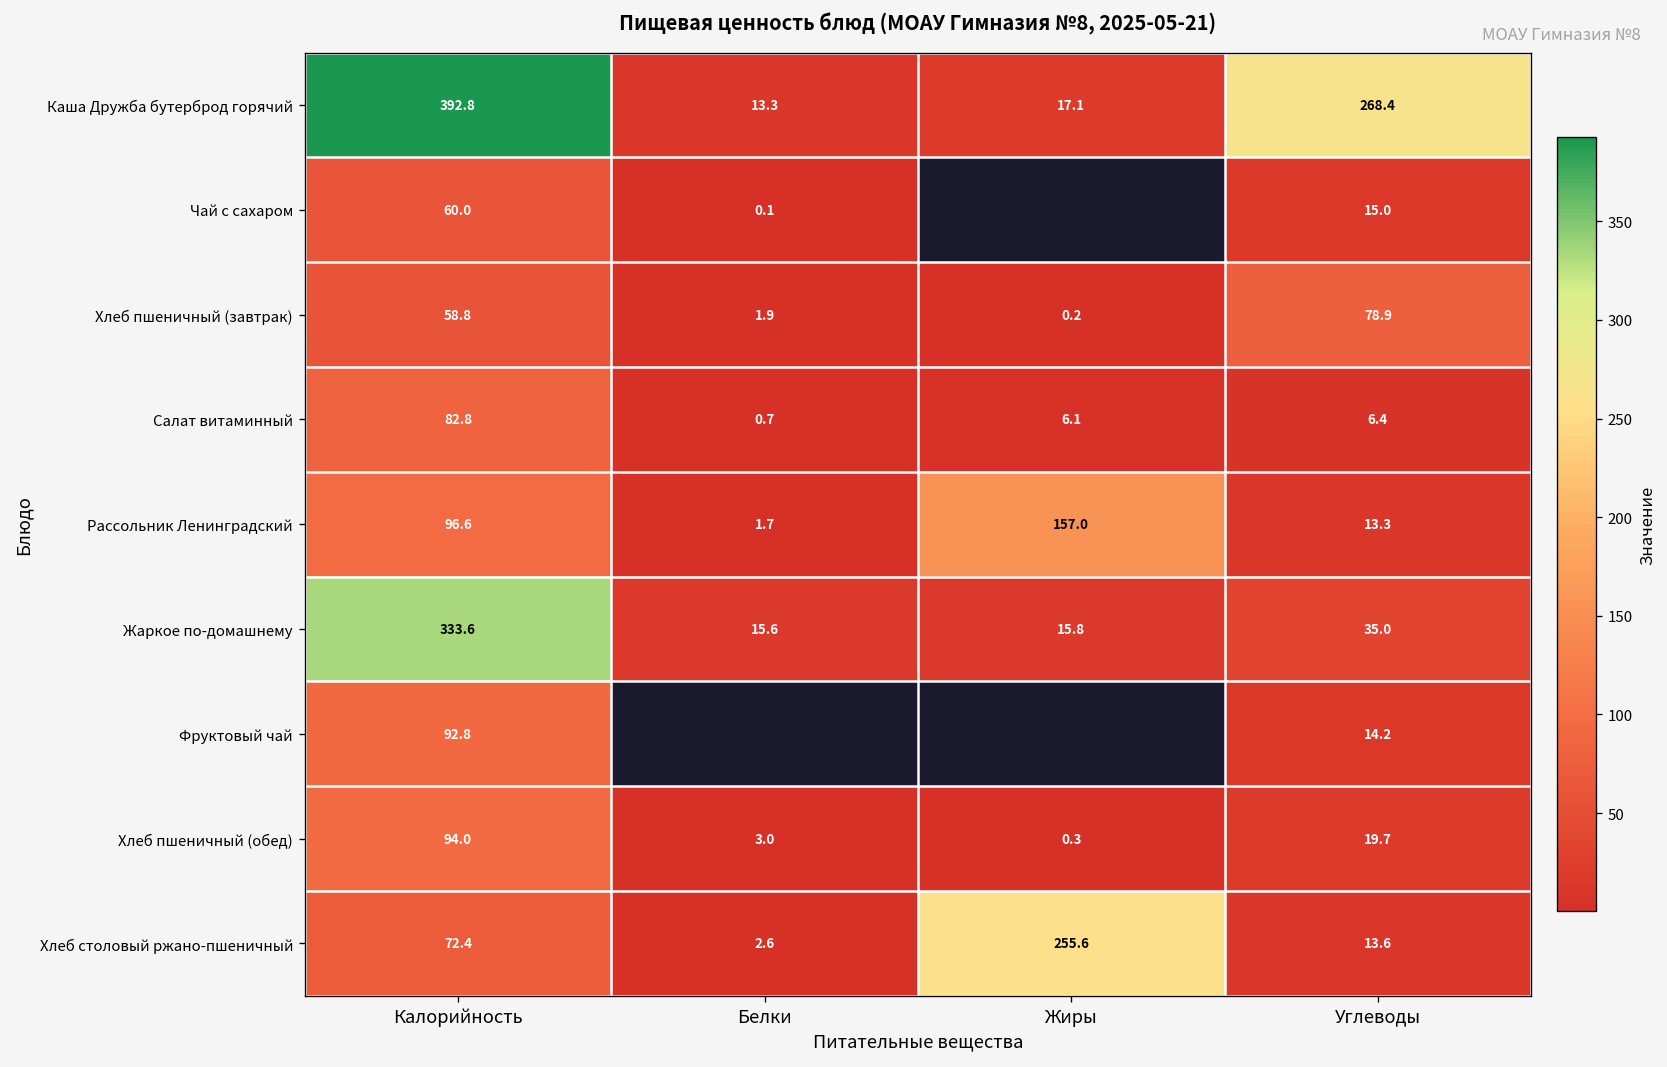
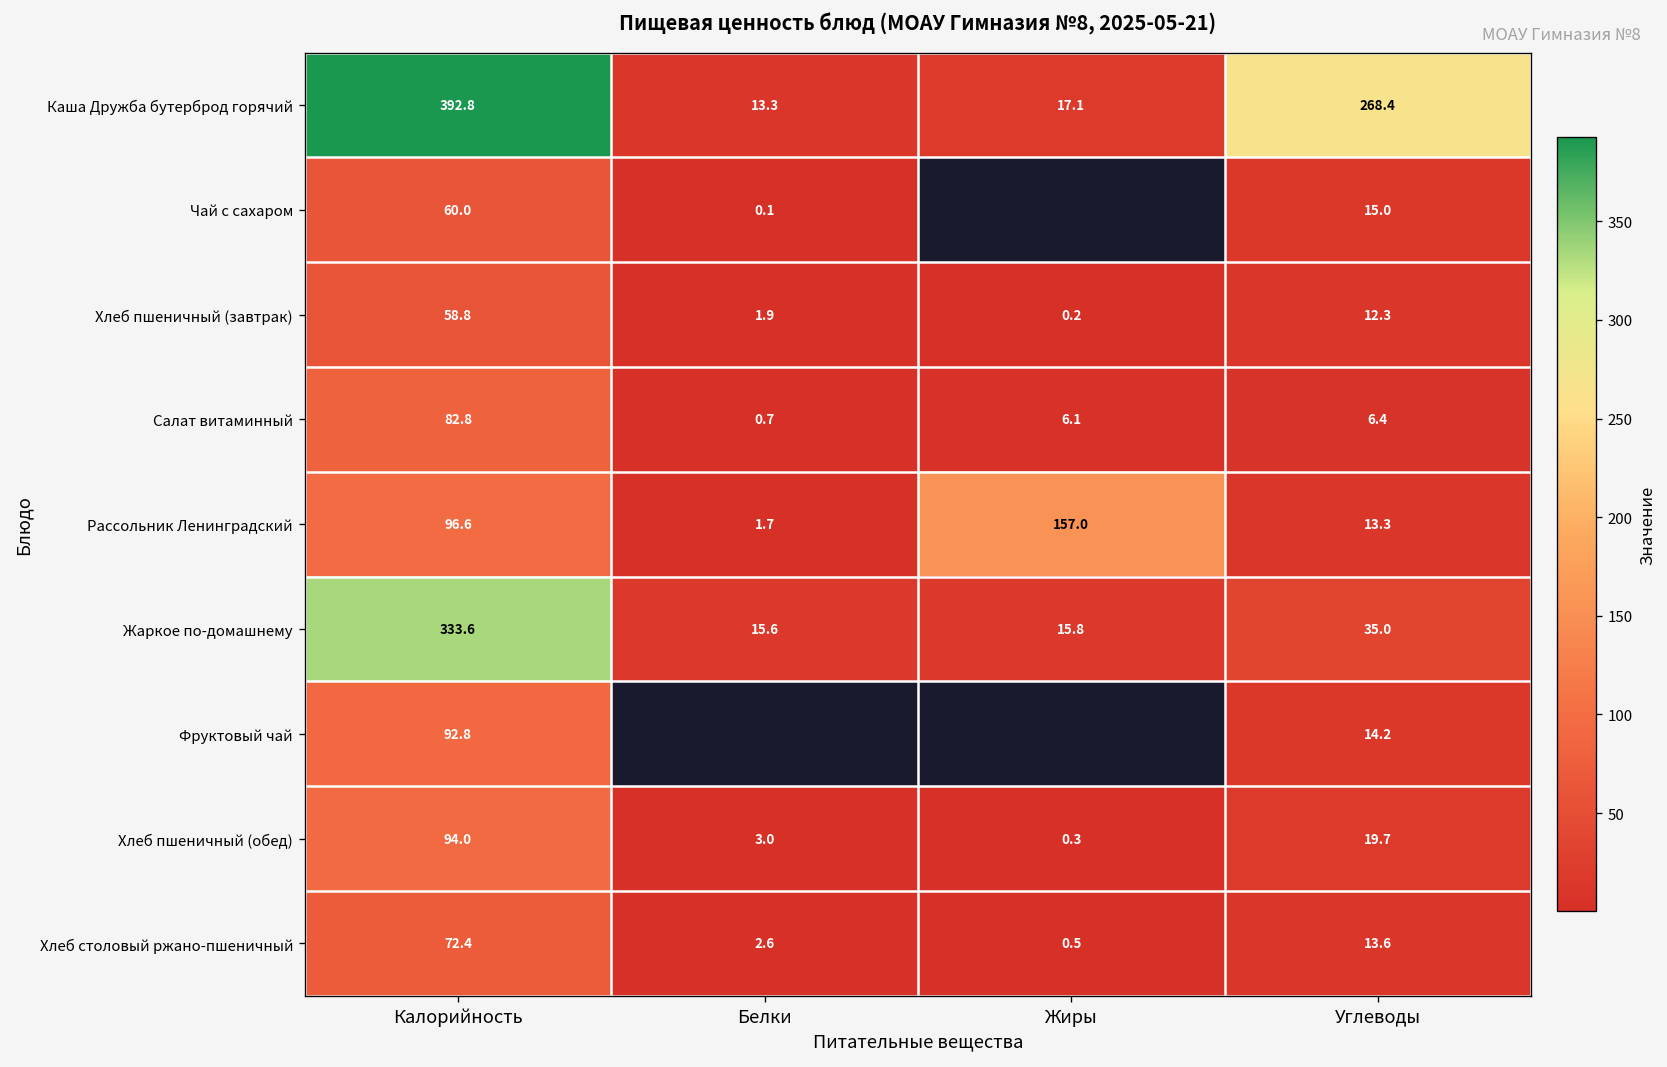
Хлеб пшеничный (завтрак), Углеводы: 78.9 -> 12.3
Хлеб столовый ржано-пшеничный, Жиры: 255.6 -> 0.5
